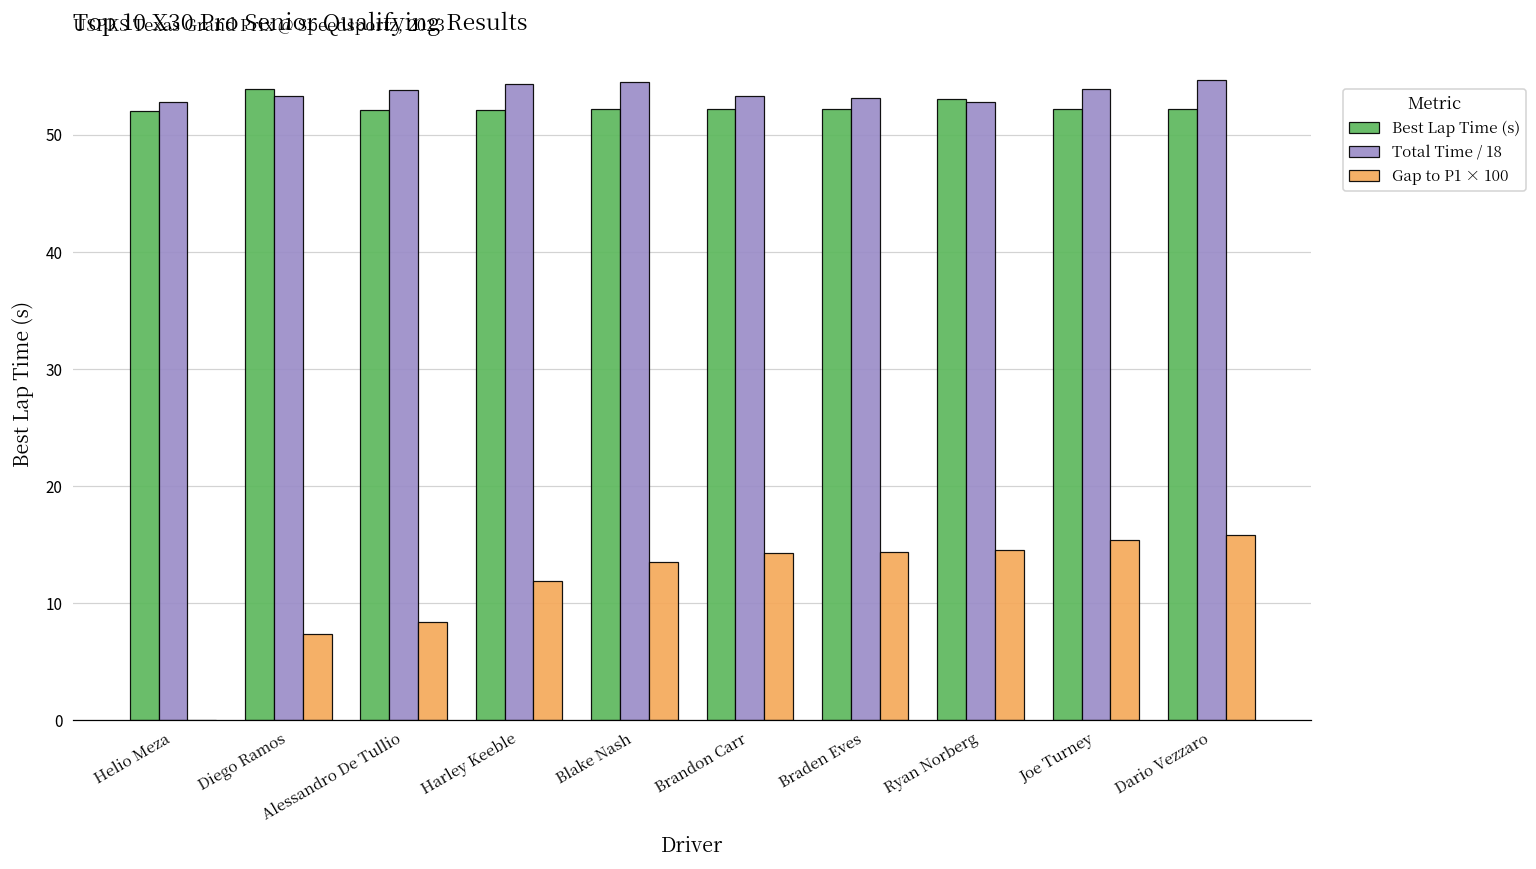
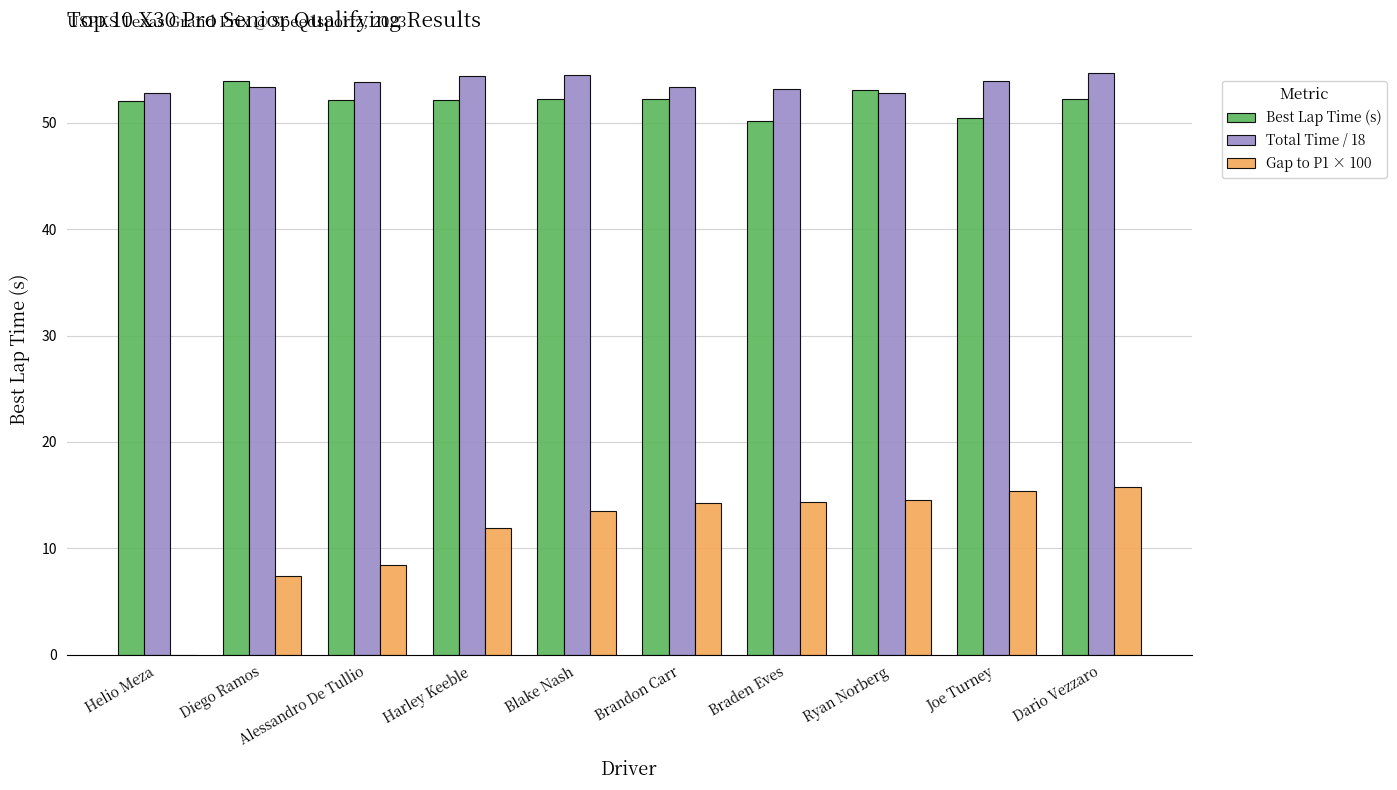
Best Lap Time (s), Braden Eves: 52.2 -> 50.1
Best Lap Time (s), Joe Turney: 52.2 -> 50.5
